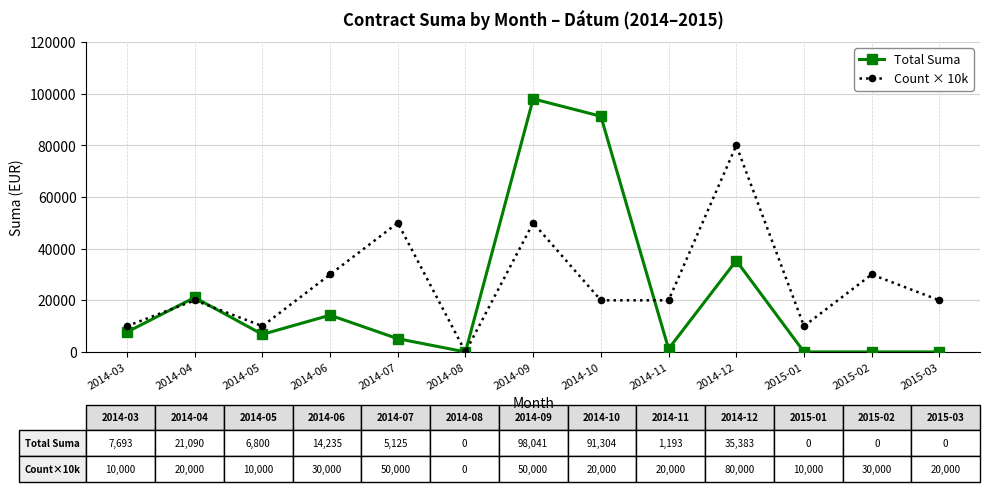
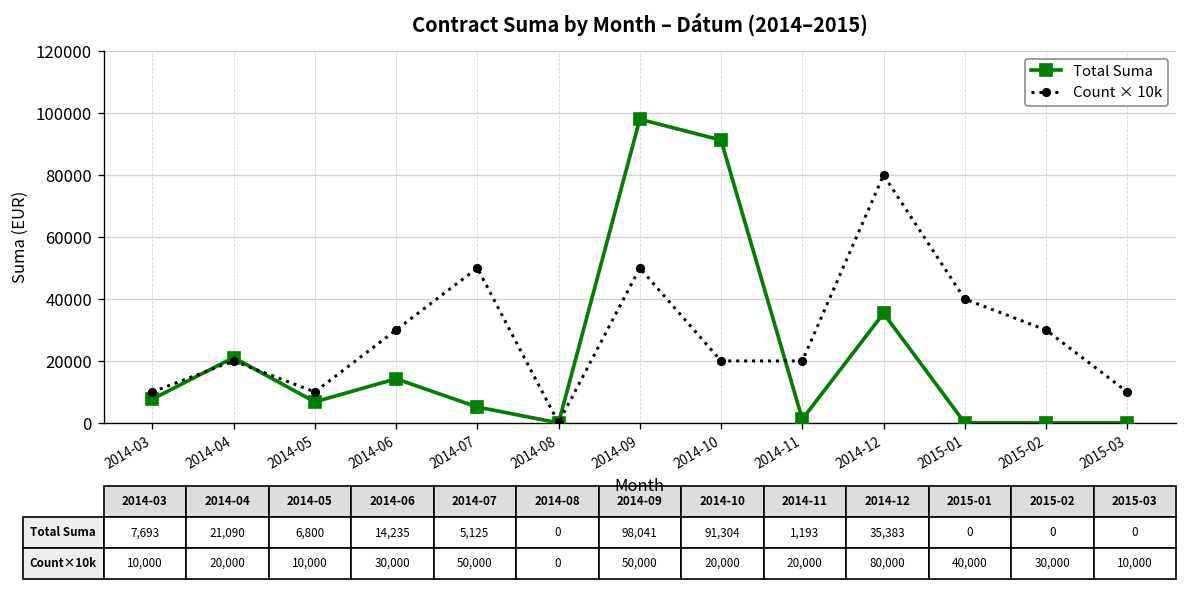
Count × 10k, 2015-01: 10,000 -> 40,000
Count × 10k, 2015-03: 20,000 -> 10,000
